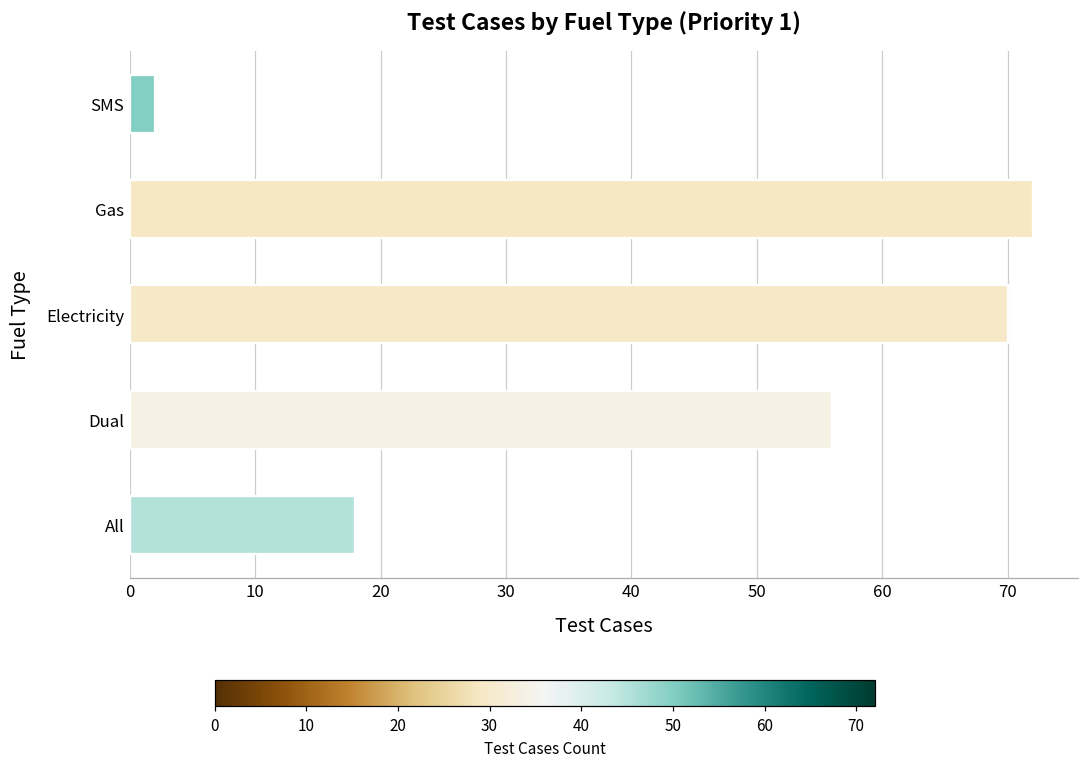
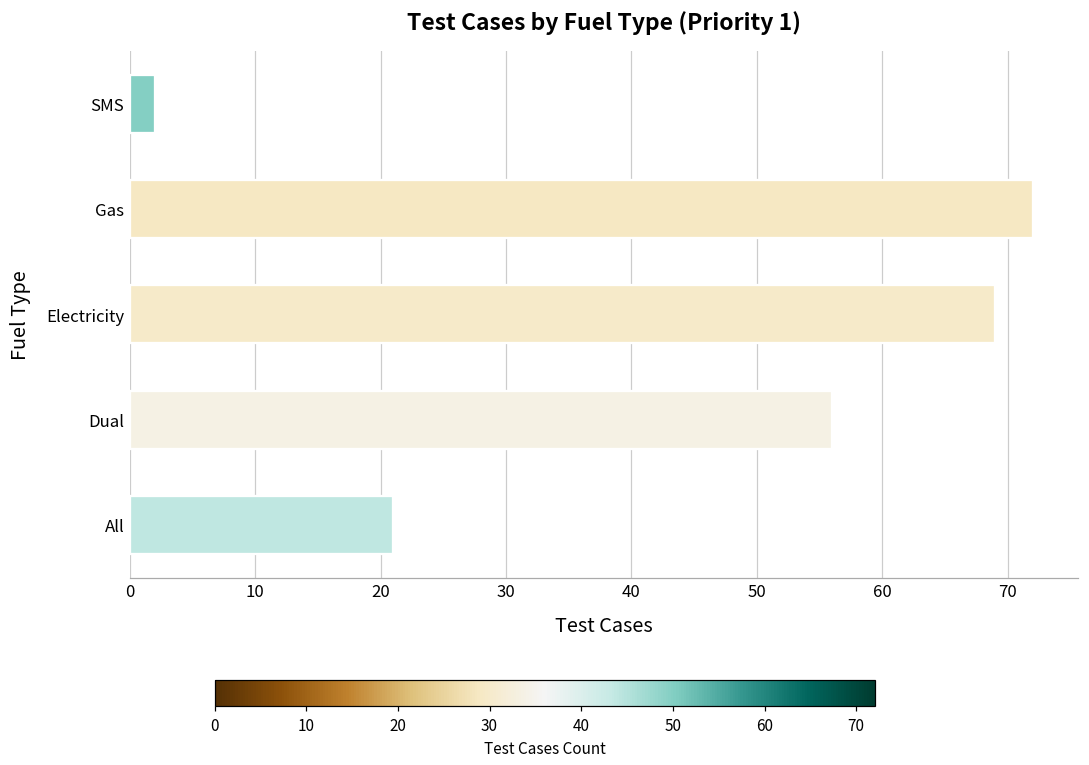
Electricity: 70 -> 69
All: 18 -> 21
